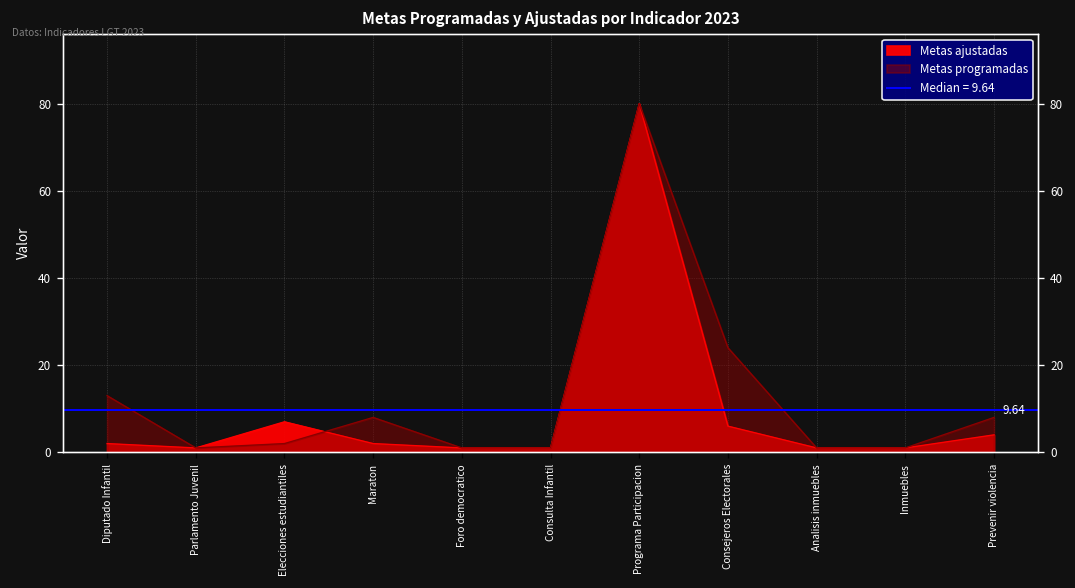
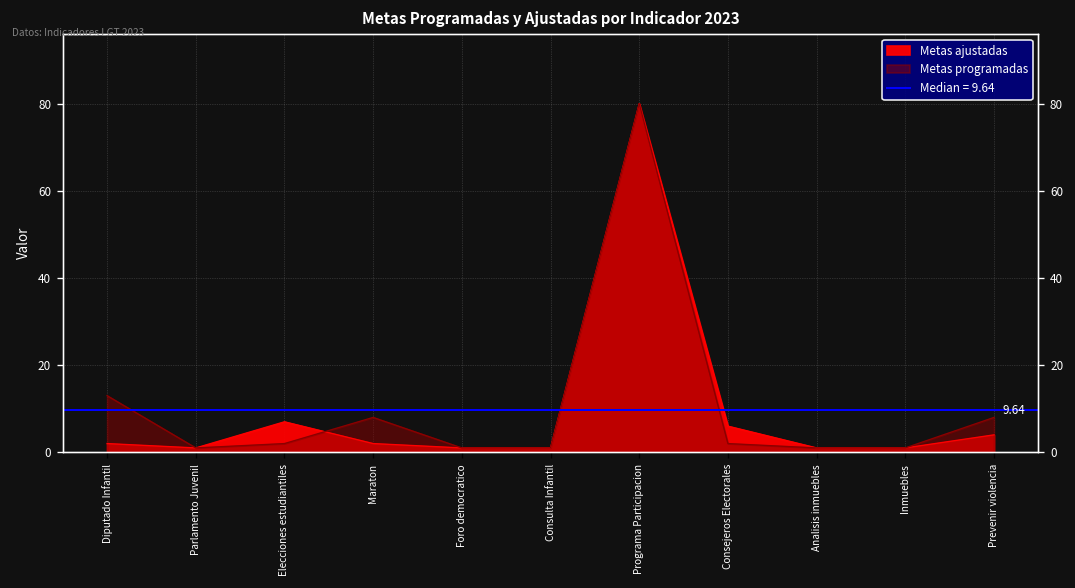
Metas programadas, Consejeros Electorales: 24 -> 2
